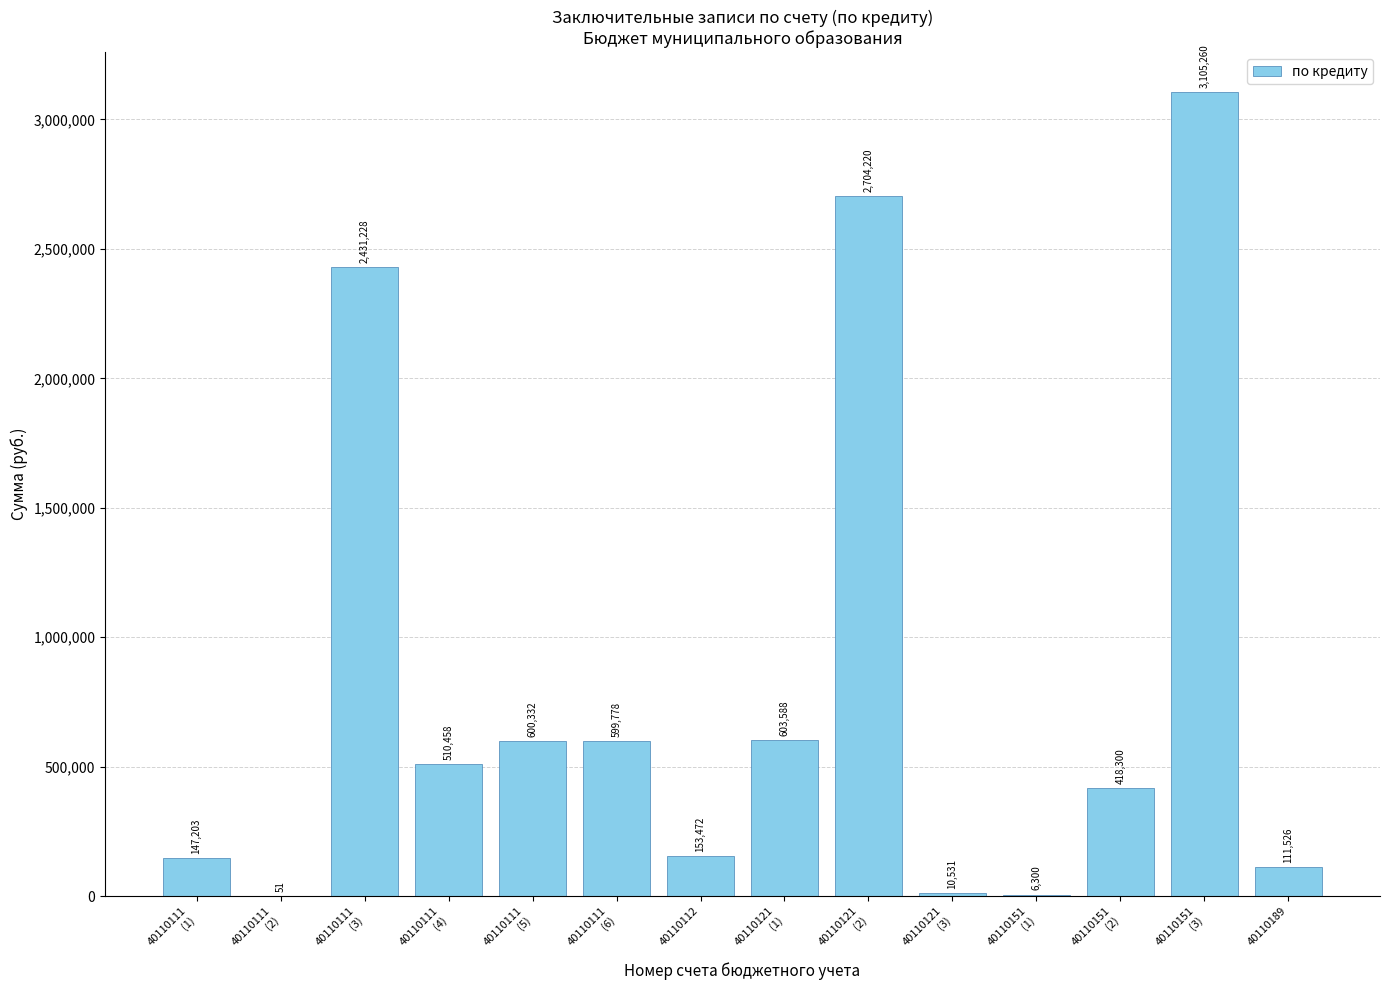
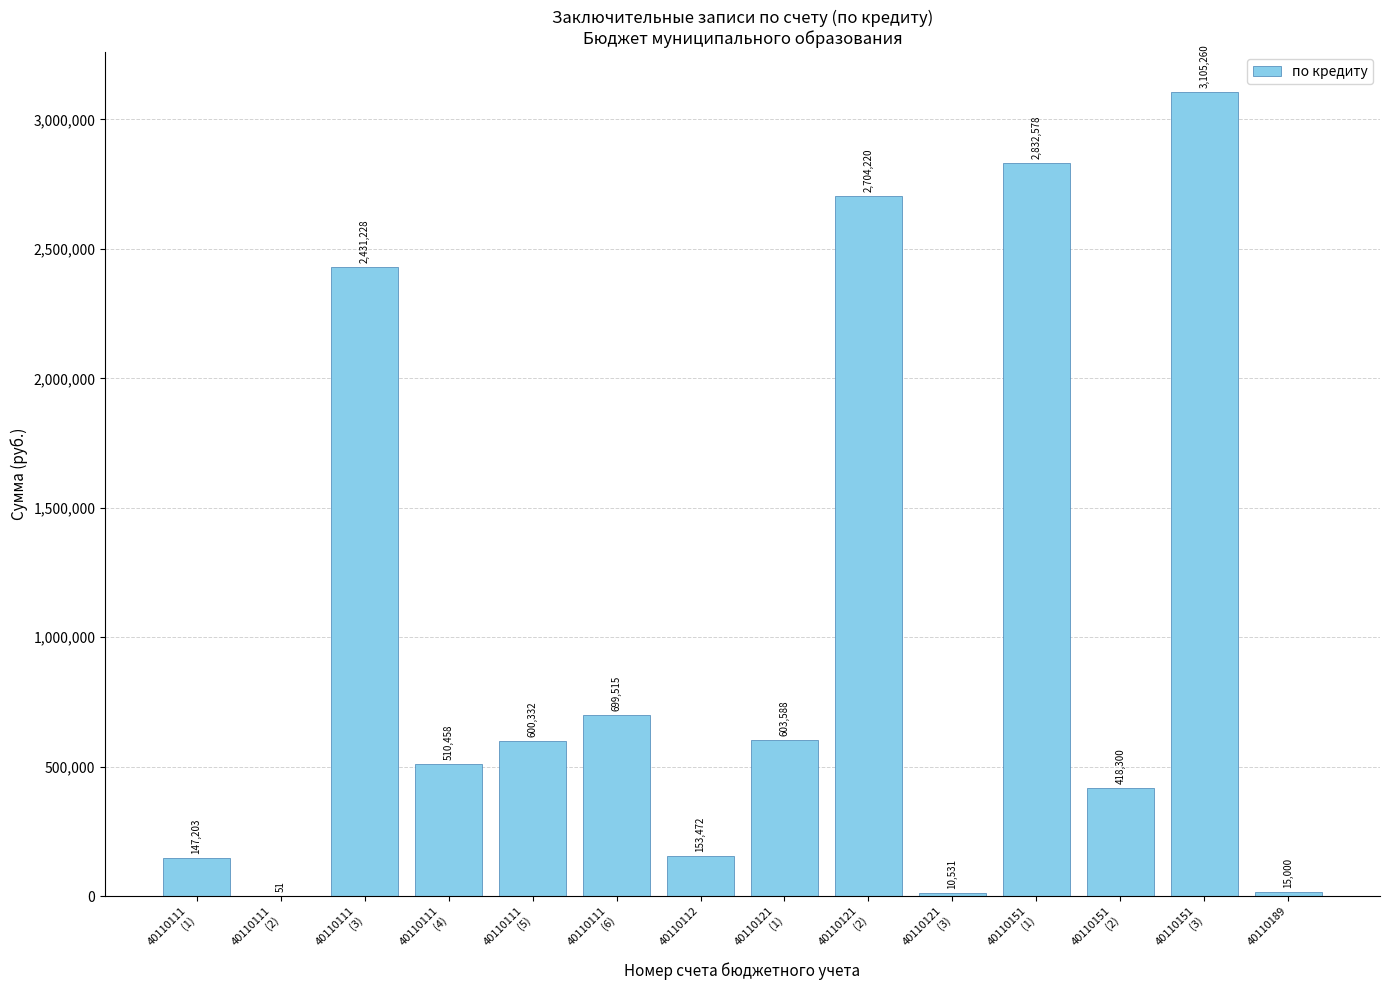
40110111 (6): 599,778 -> 699,515
40110151 (1): 6,300 -> 2,832,578
40110189: 111,526 -> 15,000
